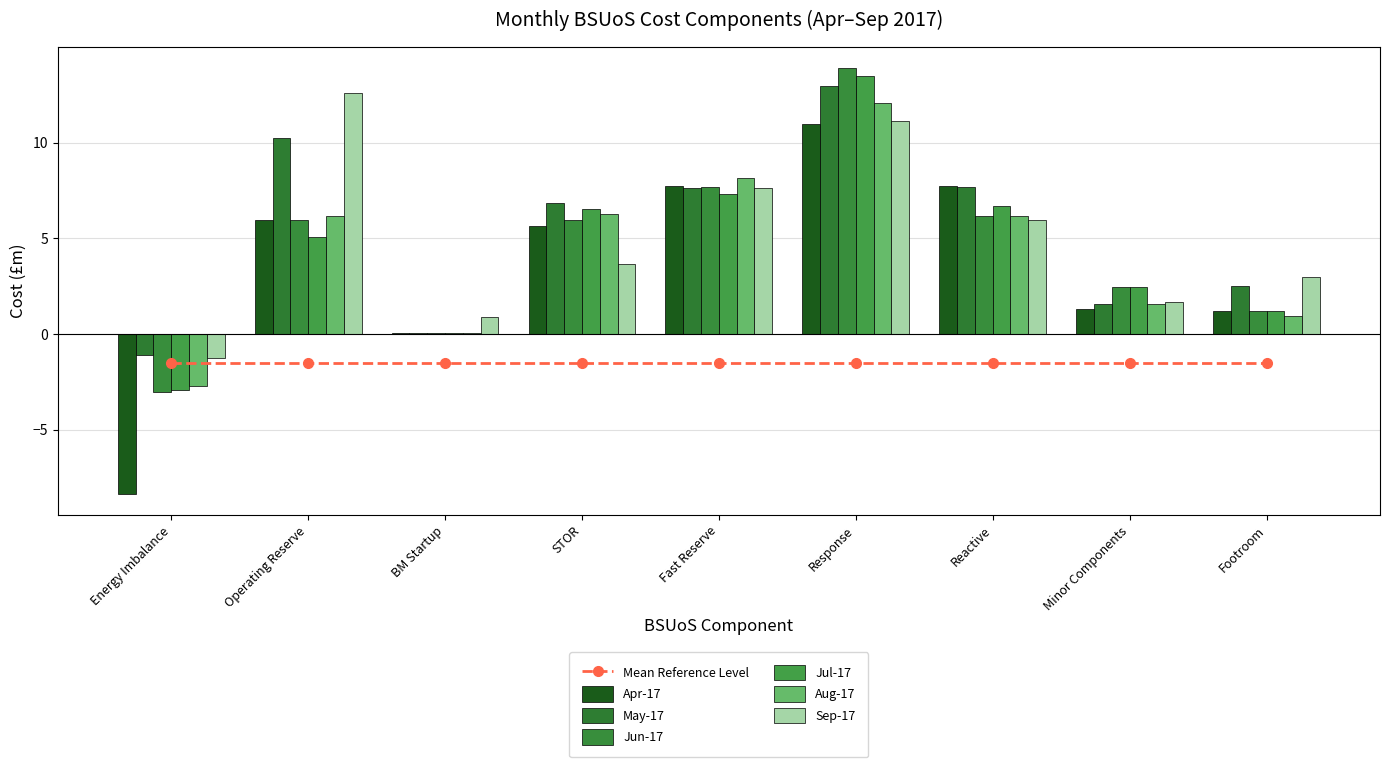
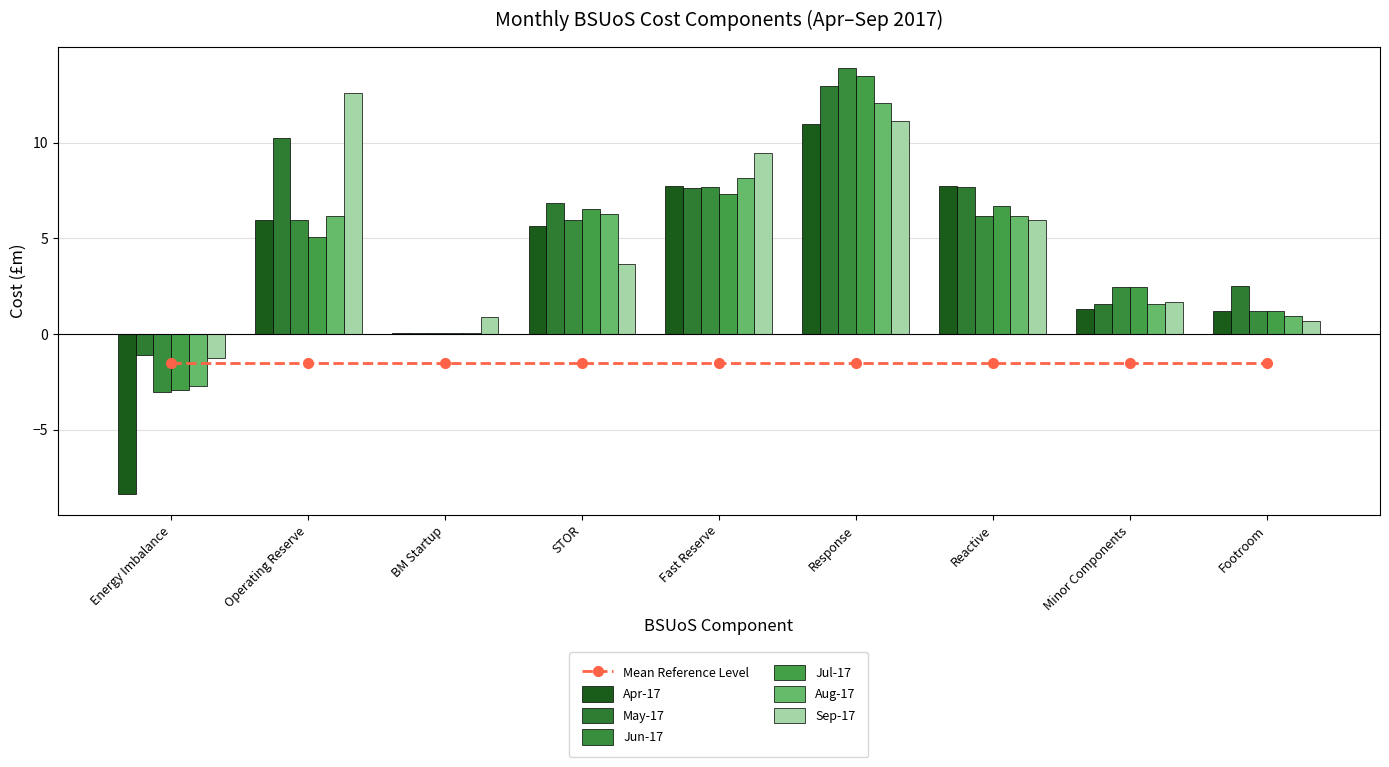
Sep-17, Fast Reserve: 7.6 -> 9.5
Sep-17, Footroom: 3.0 -> 0.7
